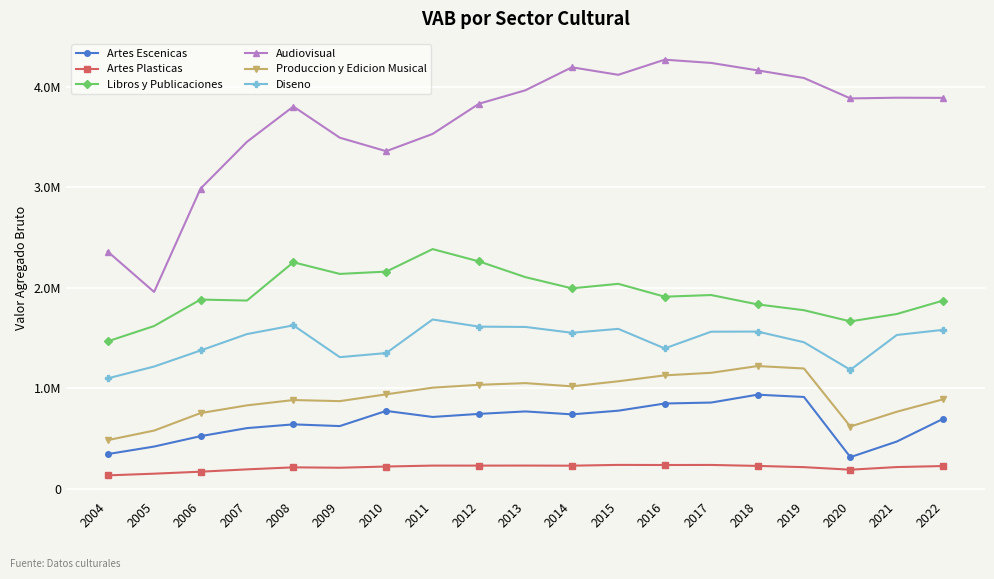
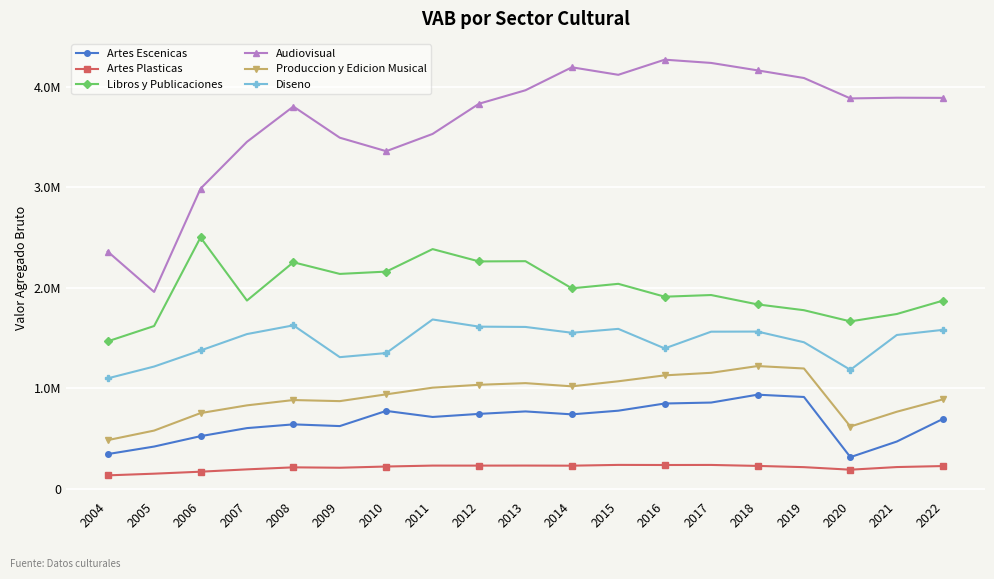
Libros y Publicaciones, 2006: 1880000 -> 2500000
Libros y Publicaciones, 2013: 2110000 -> 2260000
